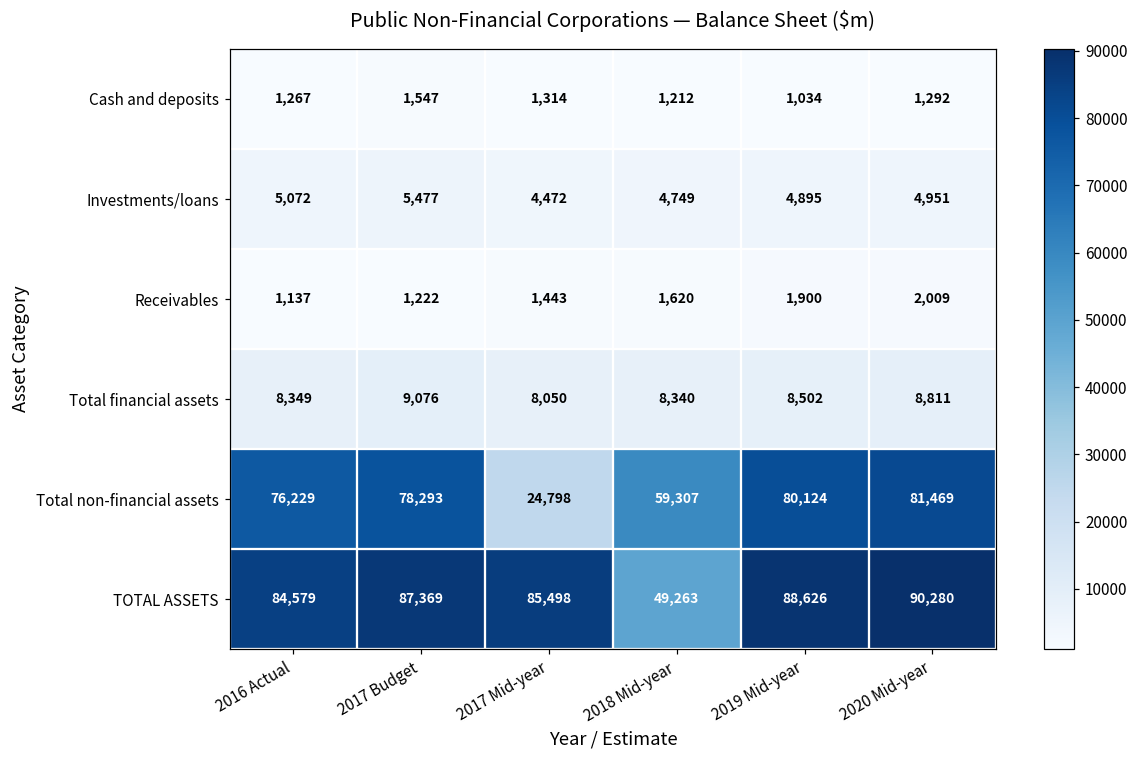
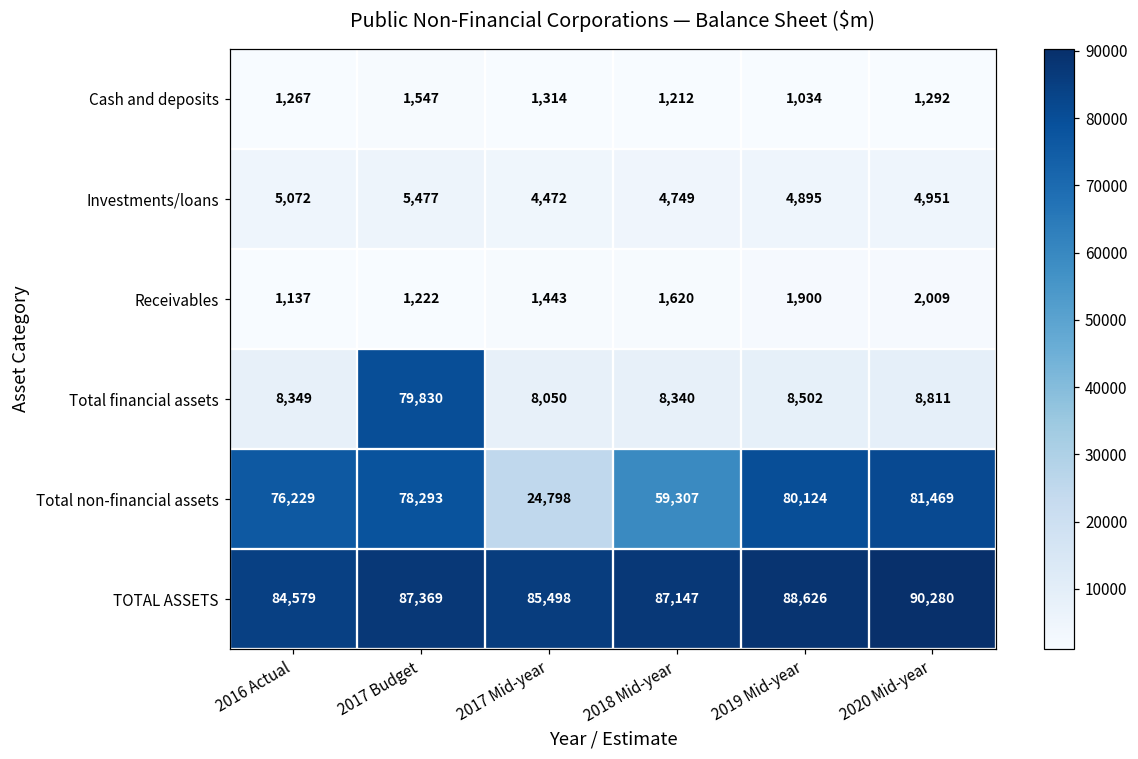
Total financial assets, 2017 Budget: 9,076 -> 79,830
TOTAL ASSETS, 2018 Mid-year: 49,263 -> 87,147
